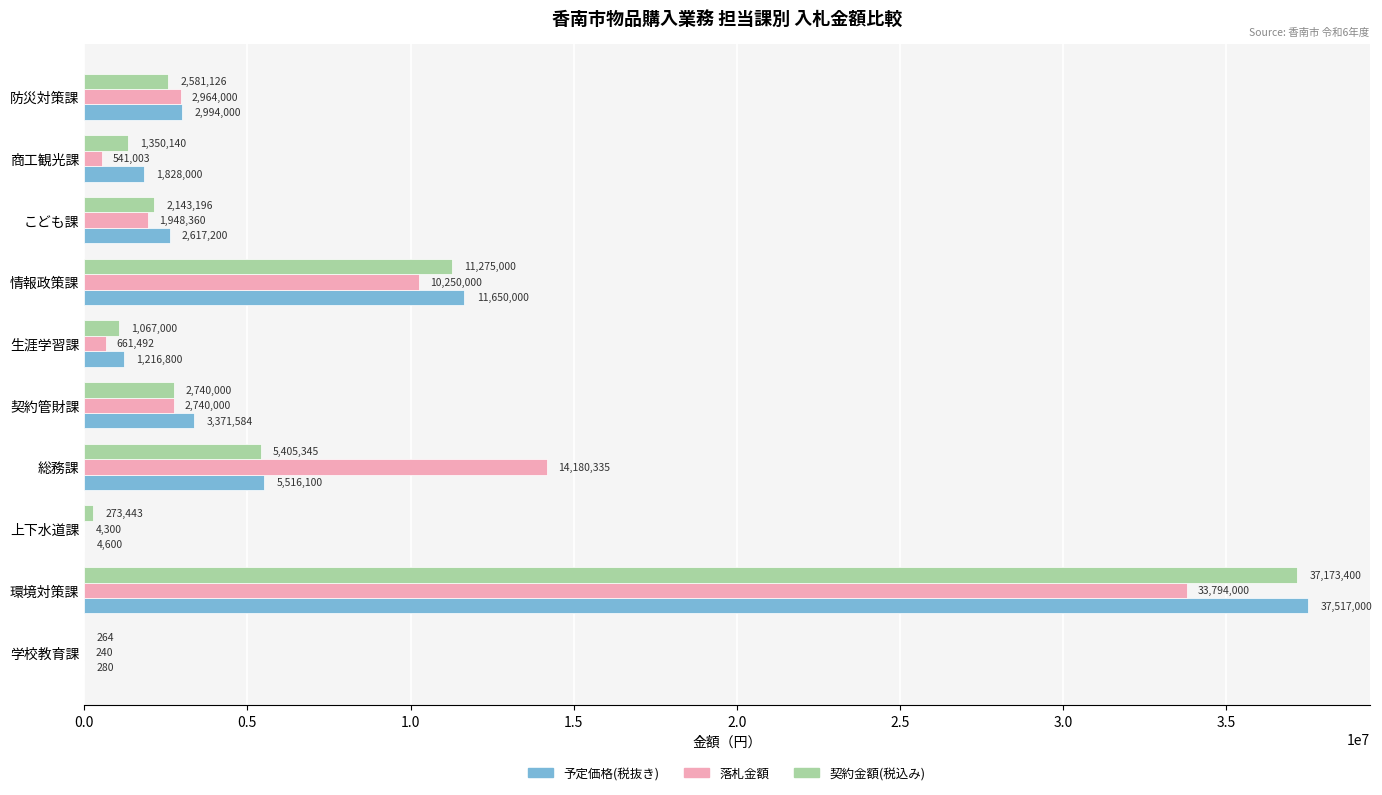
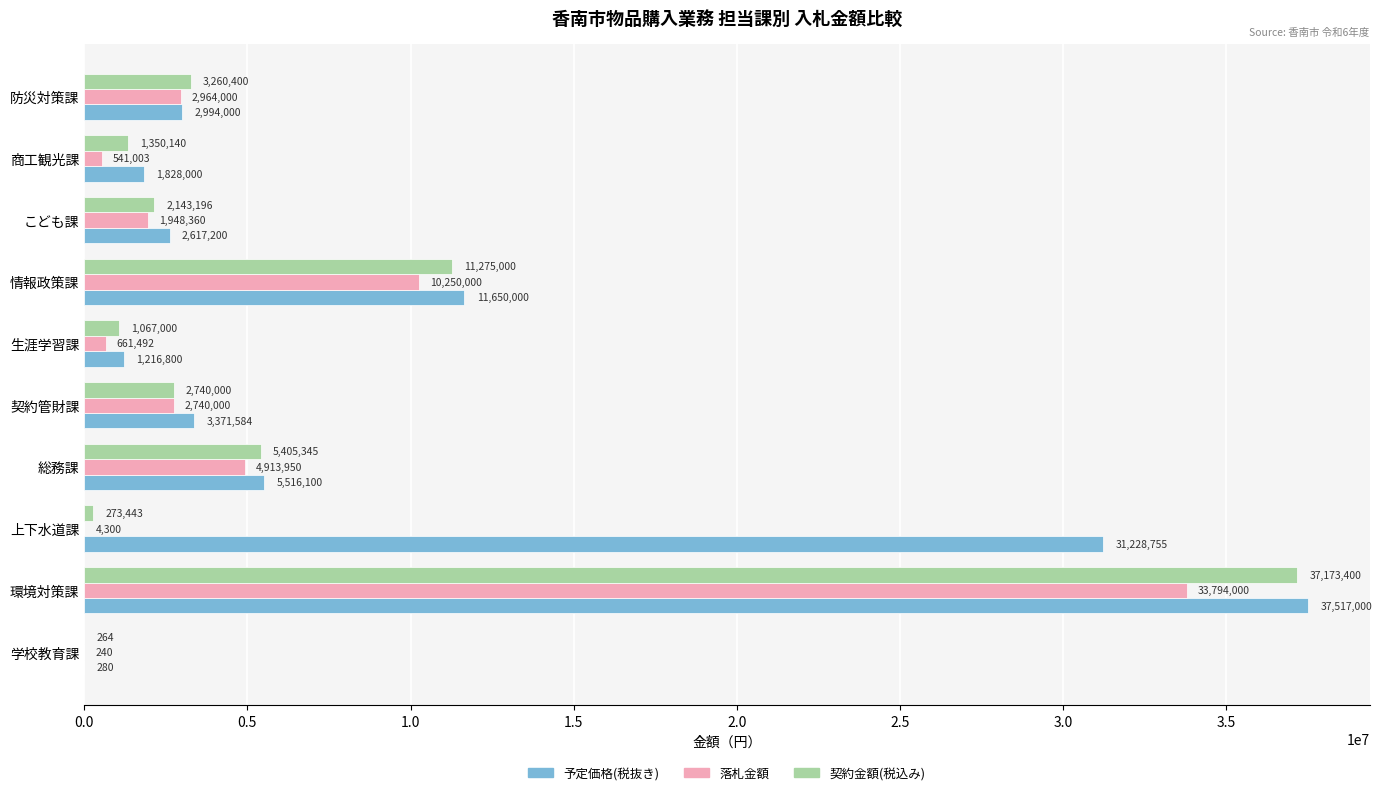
契約金額(税込み), 防災対策課: 2,581,126 -> 3,260,400
落札金額, 総務課: 14,180,335 -> 4,913,950
予定価格(税抜き), 上下水道課: 4,600 -> 31,228,755
